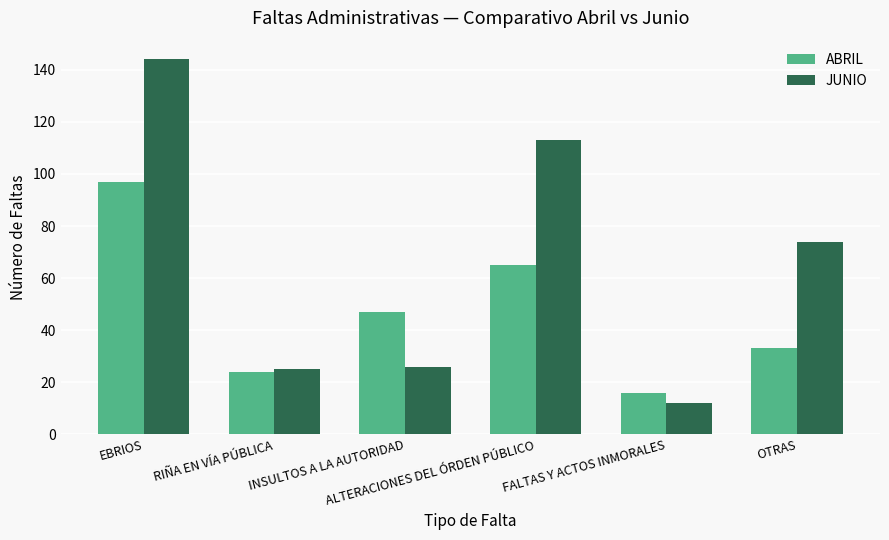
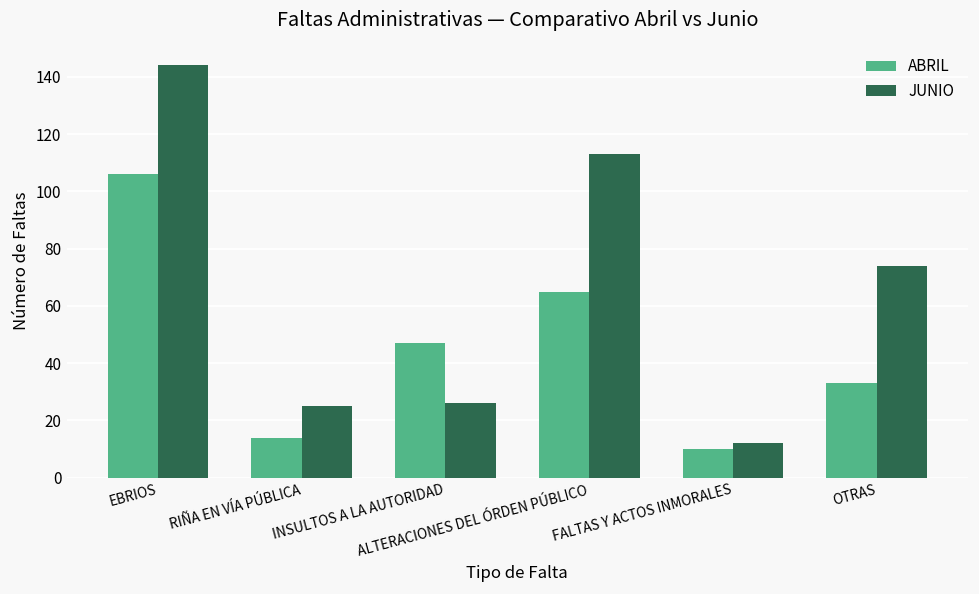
ABRIL, EBRIOS: 97 -> 106
ABRIL, RIÑA EN VÍA PÚBLICA: 24 -> 14
ABRIL, FALTAS Y ACTOS INMORALES: 16 -> 10
